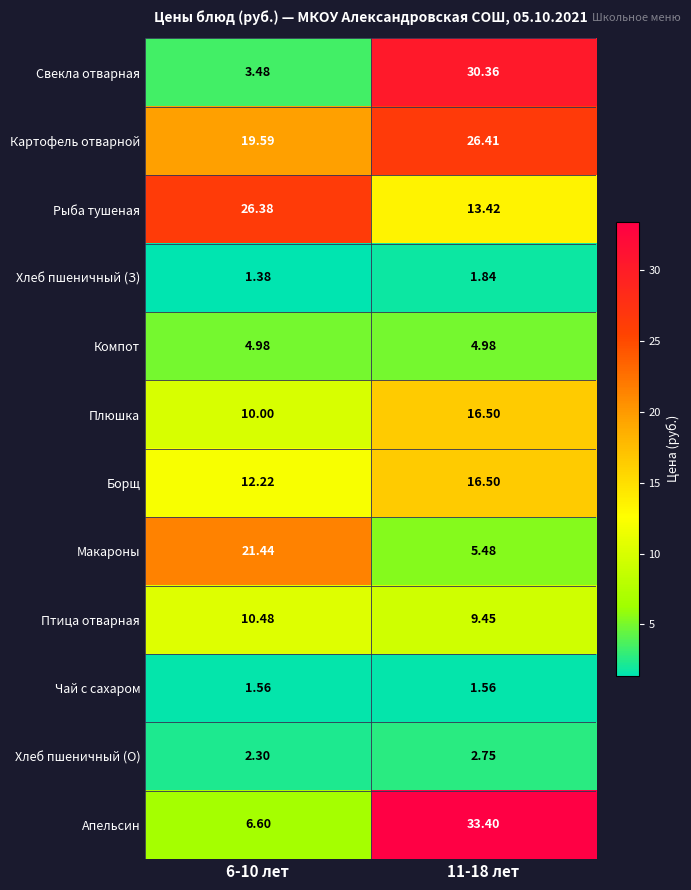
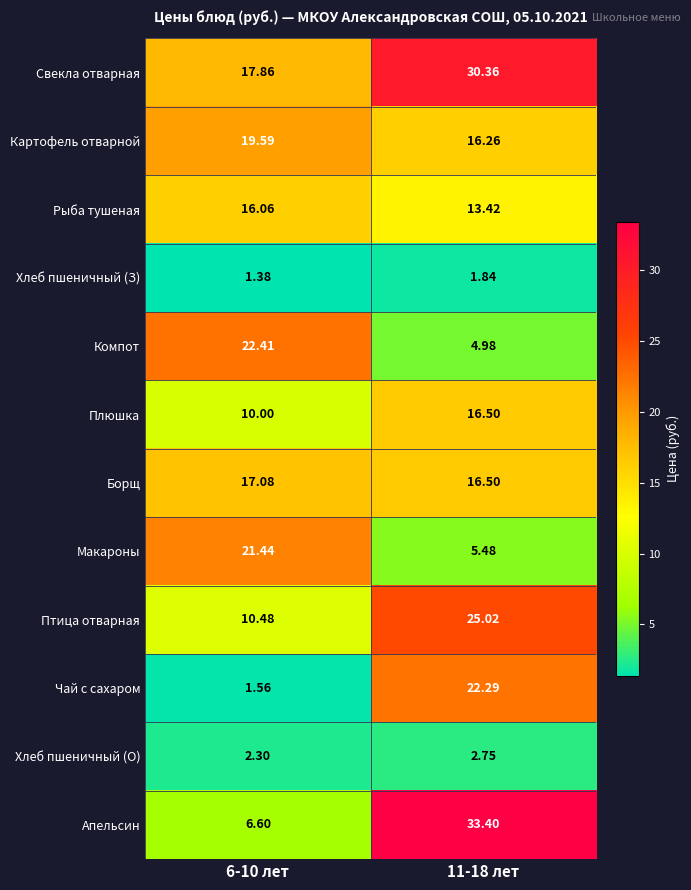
Свекла отварная, 6-10 лет: 3.48 -> 17.86
Картофель отварной, 11-18 лет: 26.41 -> 16.26
Рыба тушеная, 6-10 лет: 26.38 -> 16.06
Компот, 6-10 лет: 4.98 -> 22.41
Борщ, 6-10 лет: 12.22 -> 17.08
Птица отварная, 11-18 лет: 9.45 -> 25.02
Чай с сахаром, 11-18 лет: 1.56 -> 22.29
